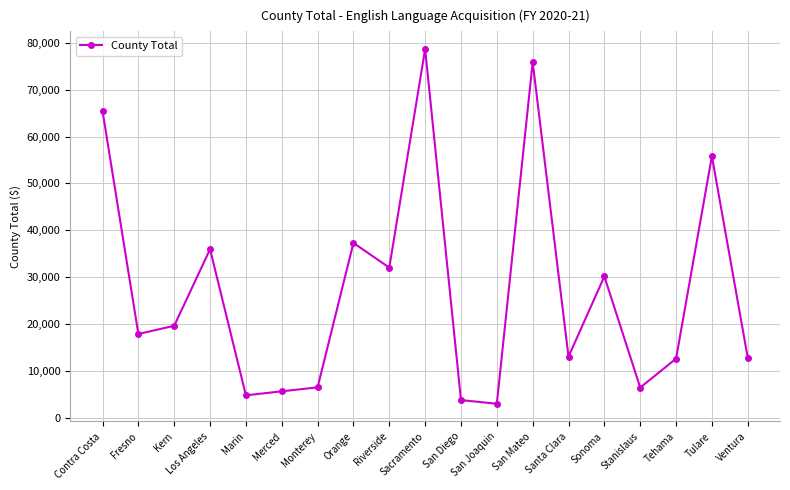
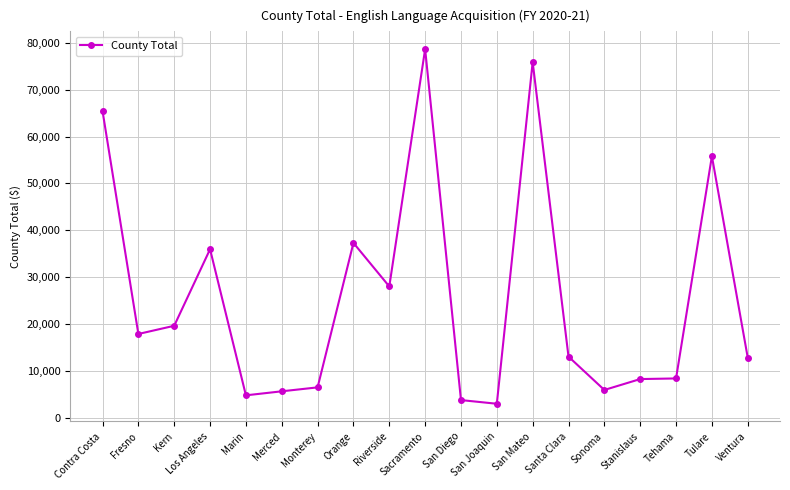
Riverside: 32,000 -> 28,000
Sonoma: 30,000 -> 6,000
Stanislaus: 6,000 -> 8,000
Tehama: 13,000 -> 8,000
